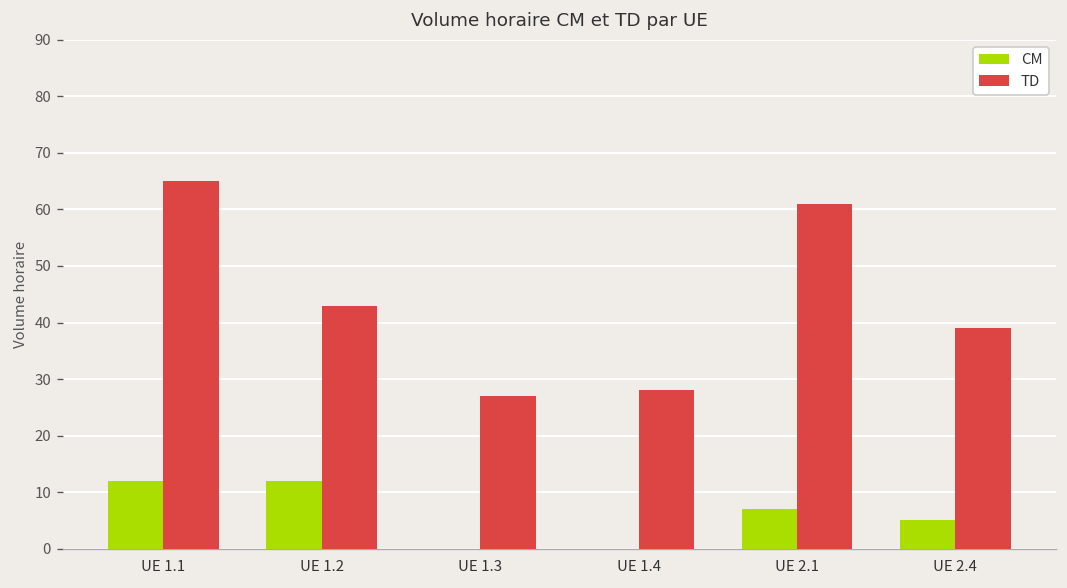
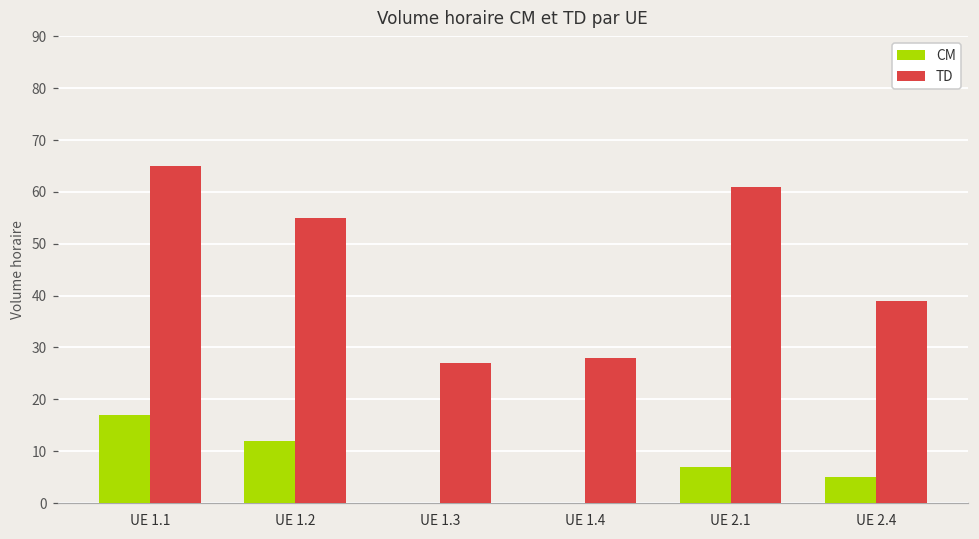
CM, UE 1.1: 12 -> 17
TD, UE 1.2: 43 -> 55
